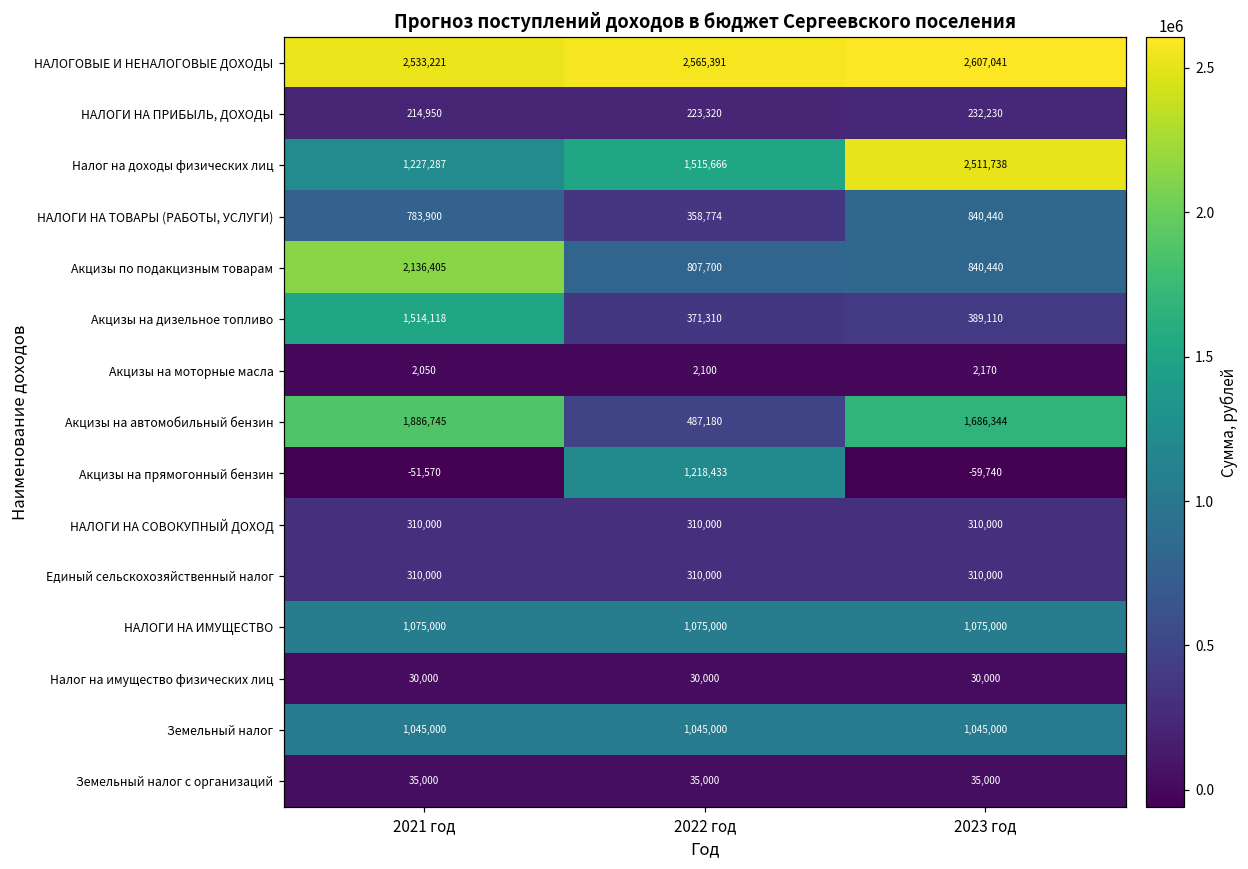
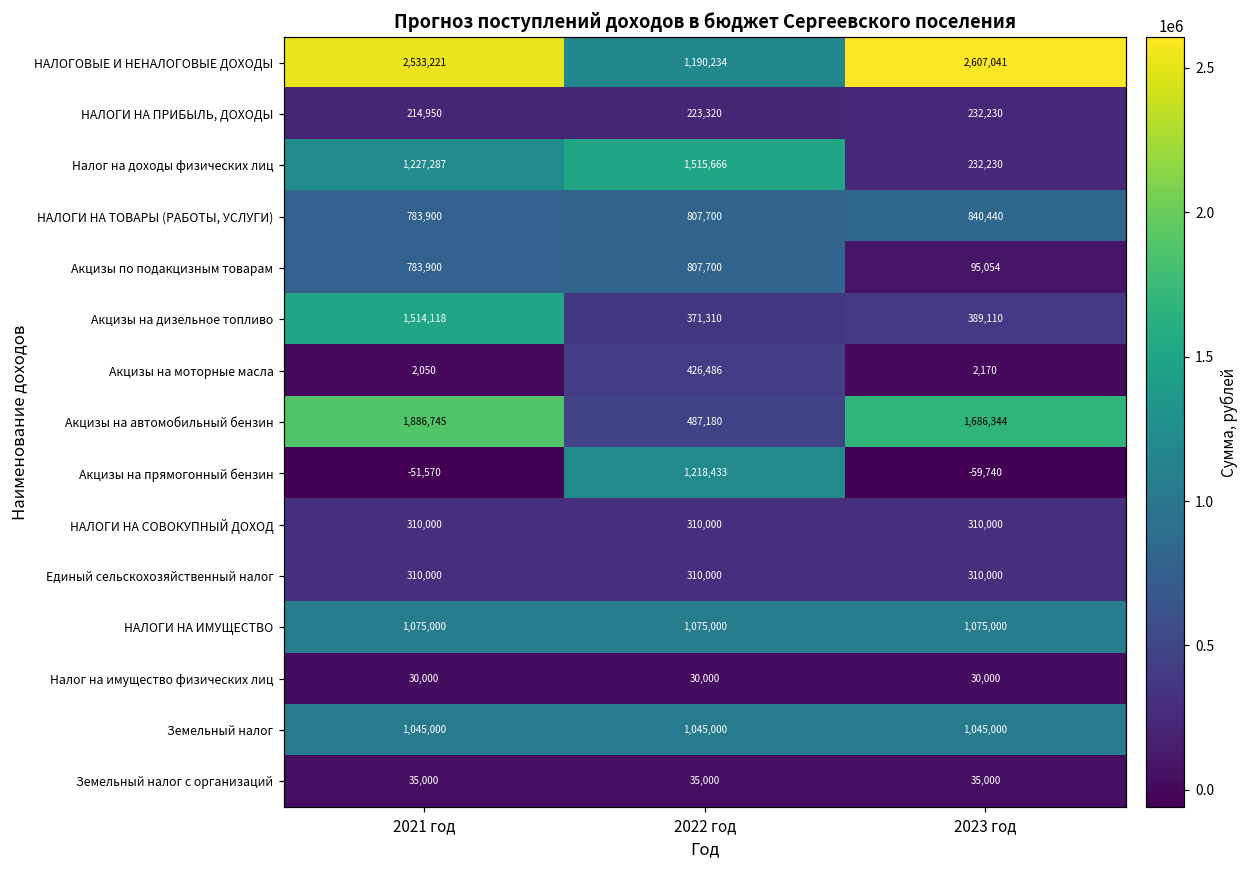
НАЛОГОВЫЕ И НЕНАЛОГОВЫЕ ДОХОДЫ, 2022 год: 2,565,391 -> 1,190,234
Налог на доходы физических лиц, 2023 год: 2,511,738 -> 232,230
НАЛОГИ НА ТОВАРЫ (РАБОТЫ, УСЛУГИ), 2022 год: 358,774 -> 807,700
Акцизы по подакцизным товарам, 2021 год: 2,136,405 -> 783,900
Акцизы по подакцизным товарам, 2023 год: 840,440 -> 95,054
Акцизы на моторные масла, 2022 год: 2,100 -> 426,486
